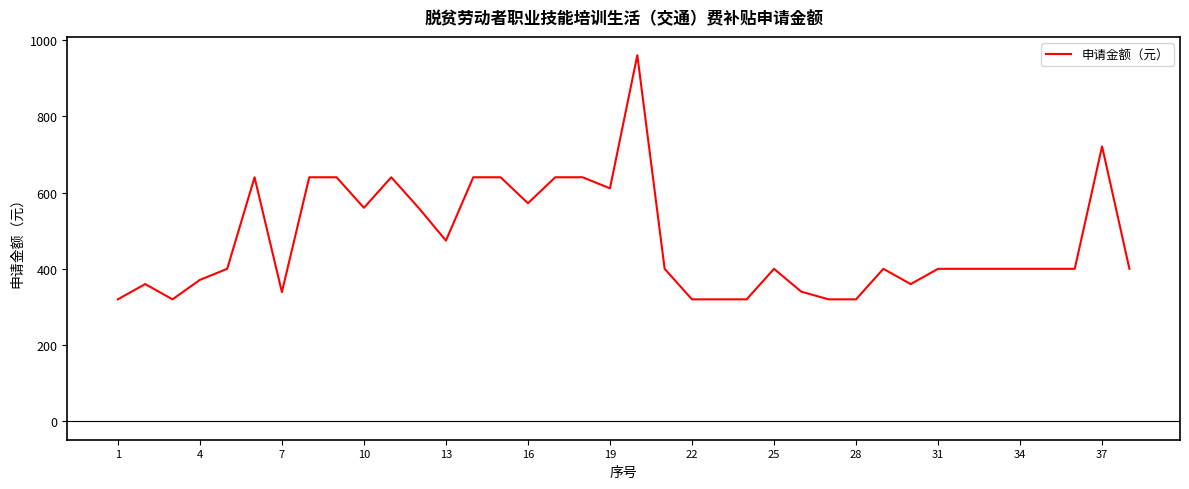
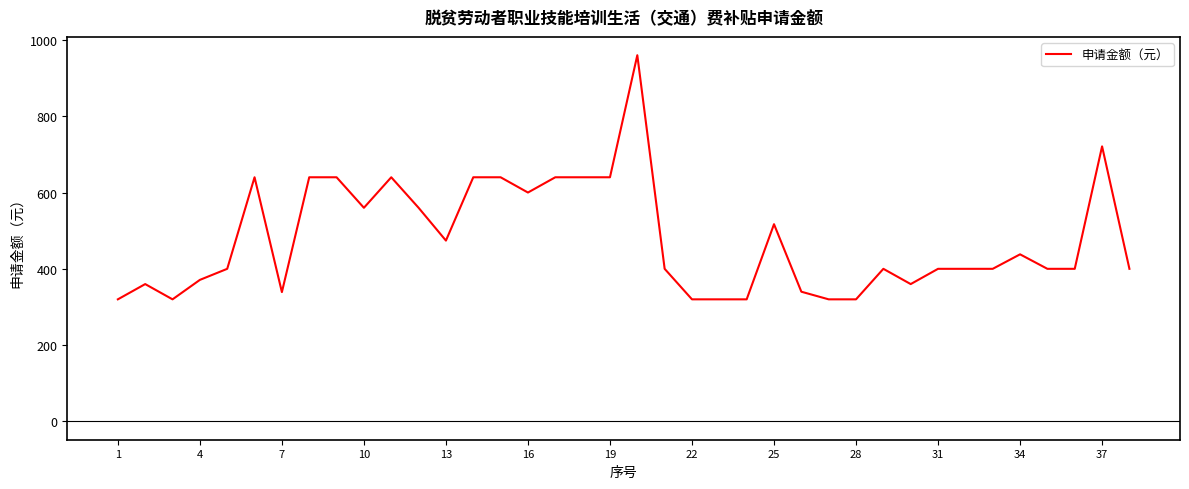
16: 570 -> 600
19: 610 -> 640
25: 400 -> 520
34: 400 -> 440
